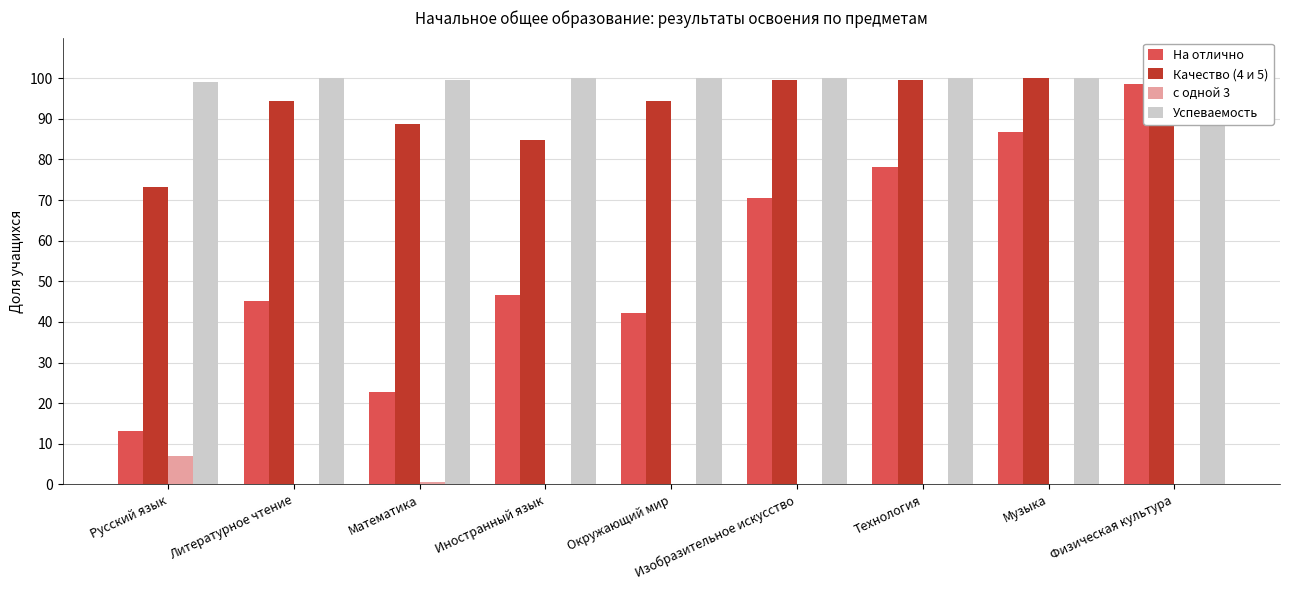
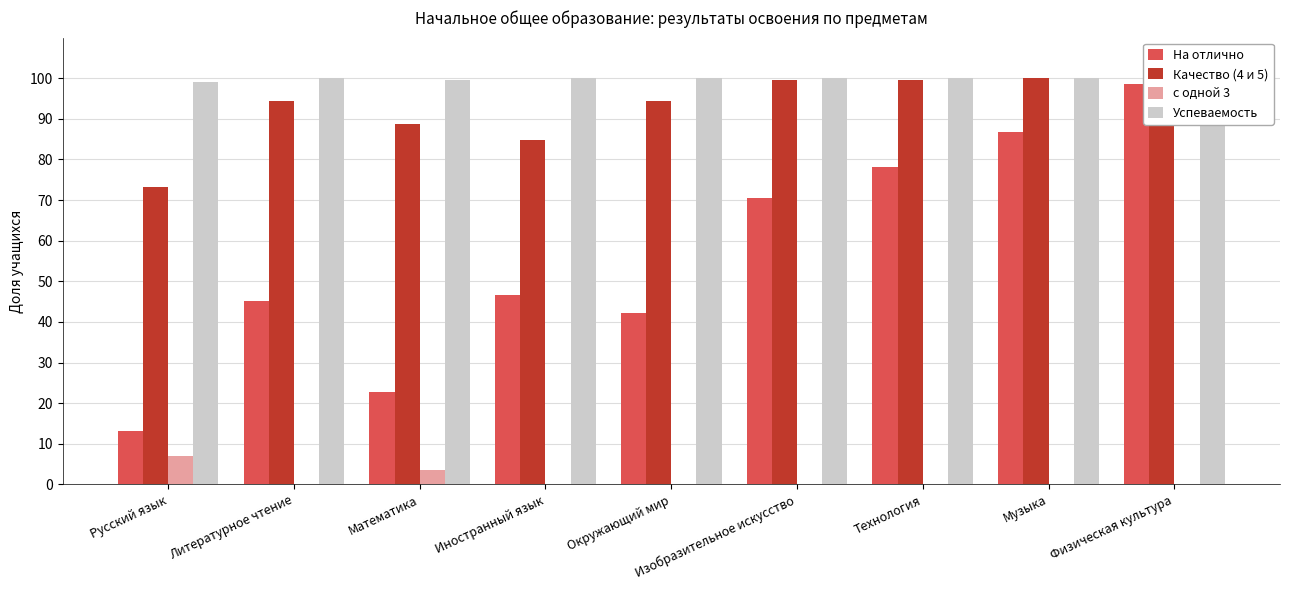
с одной 3, Математика: 1 -> 4
